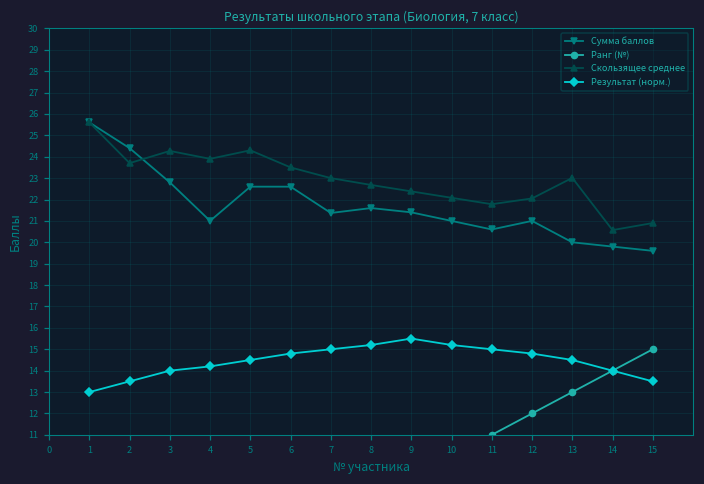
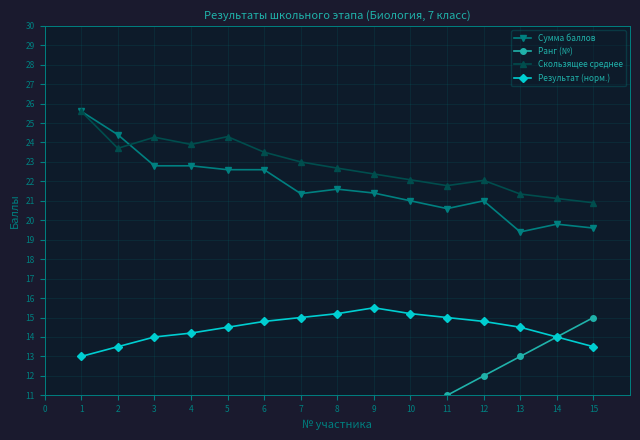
Сумма баллов, 4: 21.0 -> 22.8
Сумма баллов, 13: 20.0 -> 19.4
Скользящее среднее, 13: 23.0 -> 21.4
Скользящее среднее, 14: 20.6 -> 21.1
